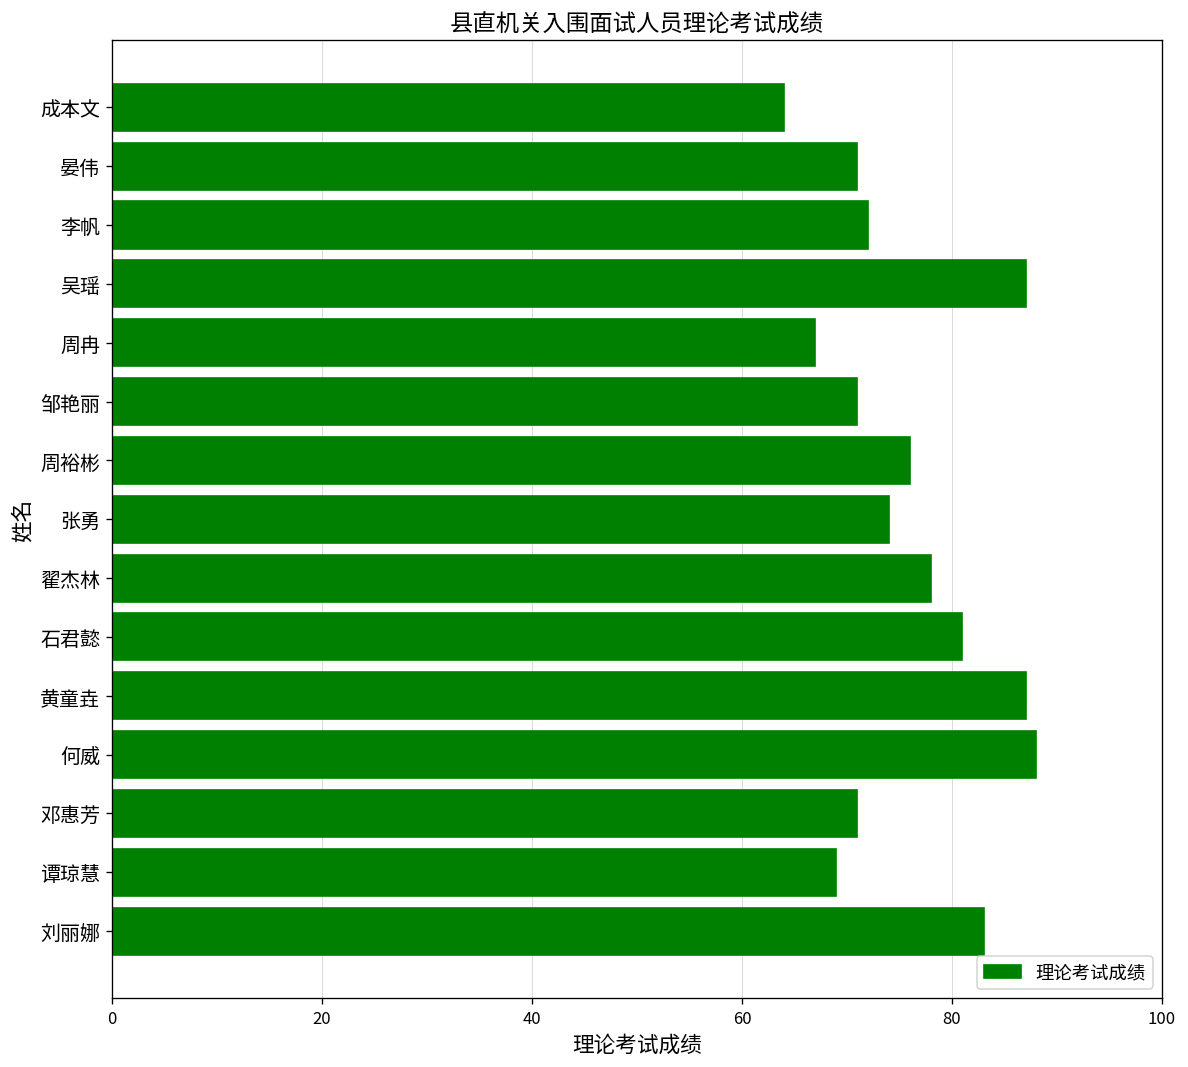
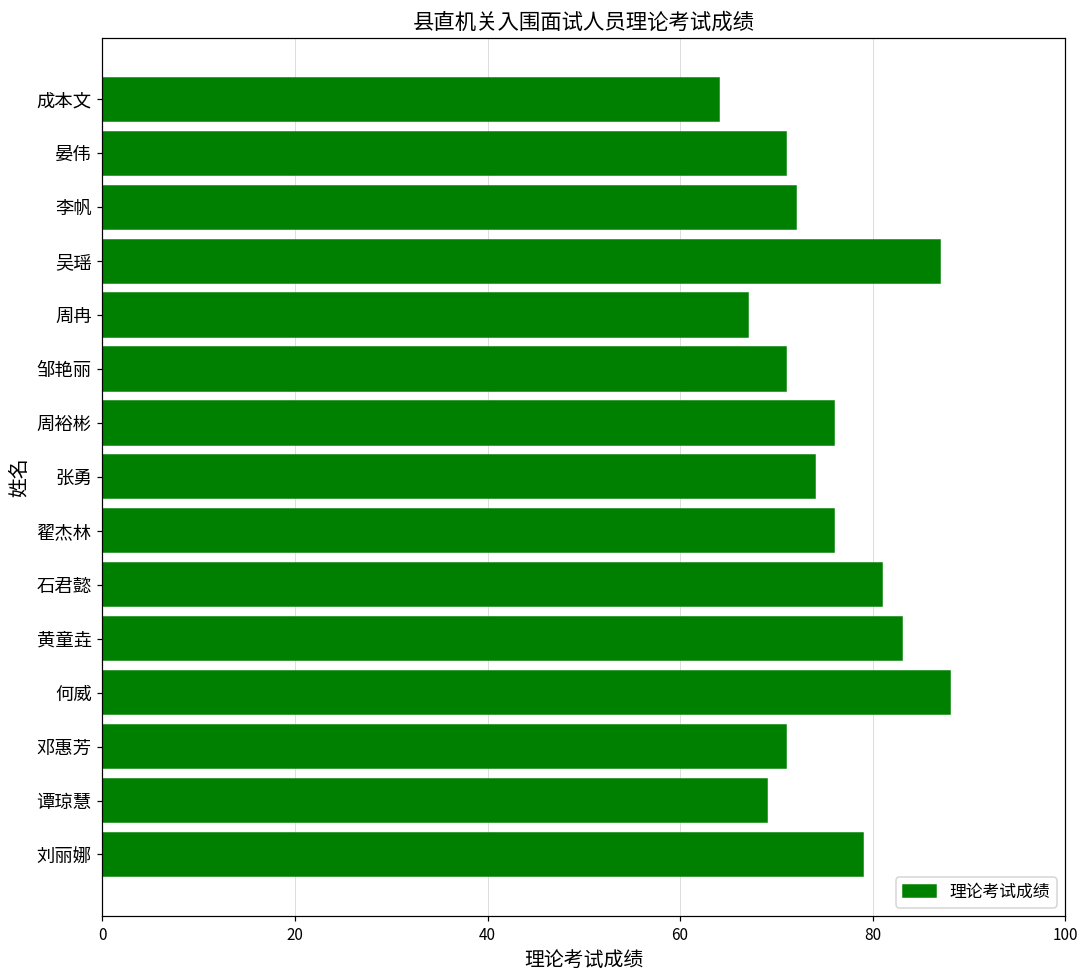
翟杰林: 78 -> 76
黄童垚: 87 -> 83
刘丽娜: 83 -> 79
